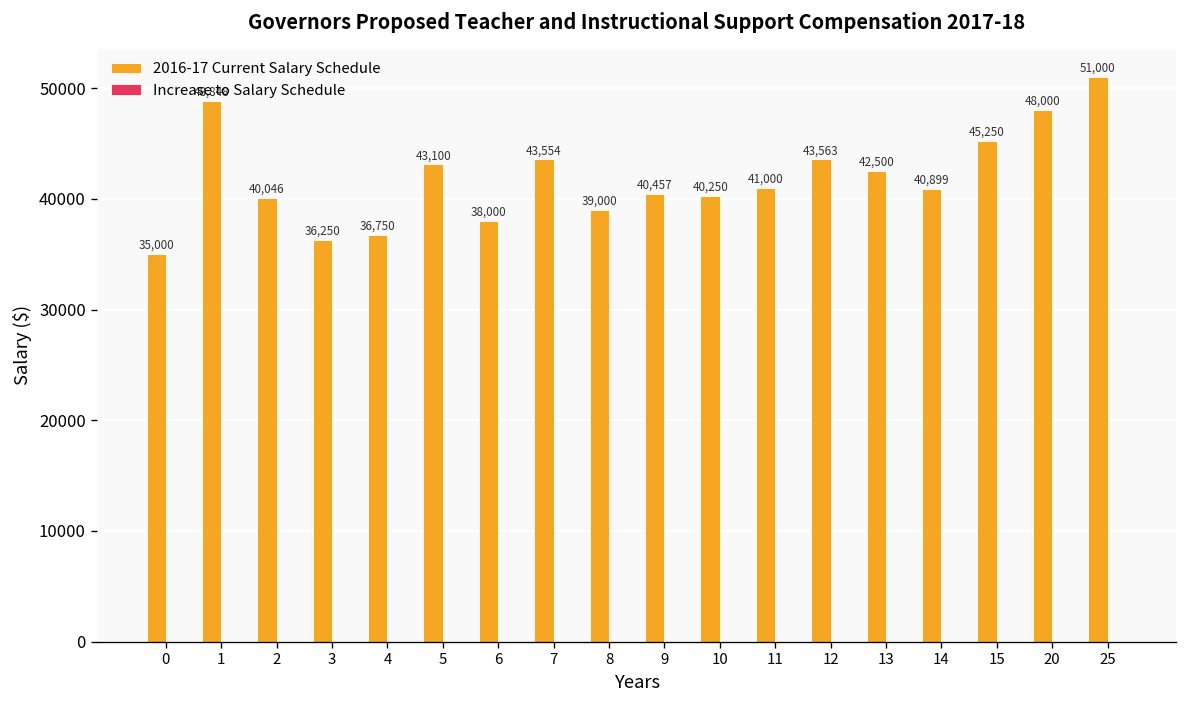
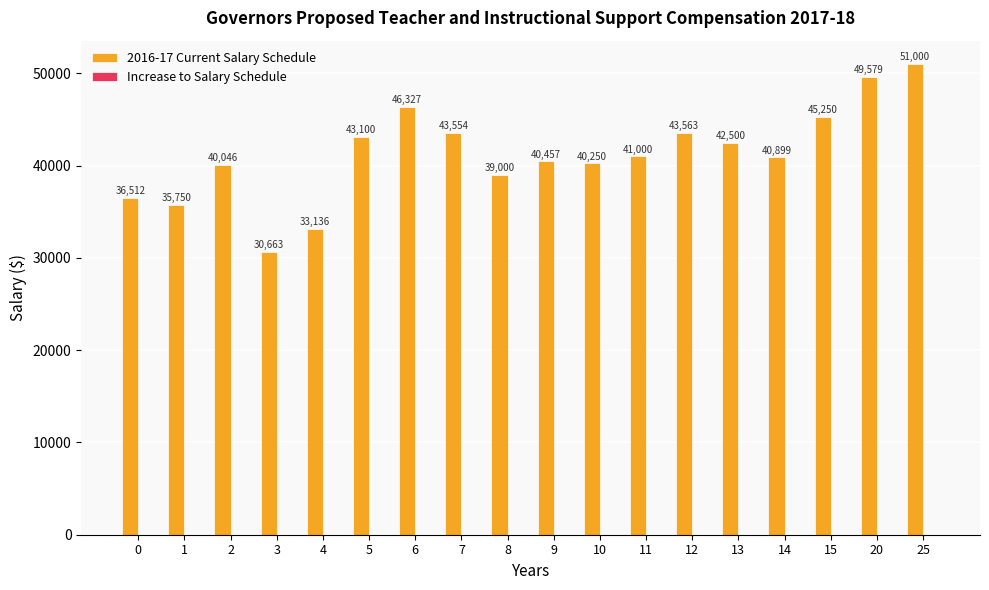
2016-17 Current Salary Schedule, 0: 35,000 -> 36,512
2016-17 Current Salary Schedule, 1: 48,848 -> 35,750
2016-17 Current Salary Schedule, 3: 36,250 -> 30,663
2016-17 Current Salary Schedule, 4: 36,750 -> 33,136
2016-17 Current Salary Schedule, 6: 38,000 -> 46,327
2016-17 Current Salary Schedule, 20: 48,000 -> 49,579
